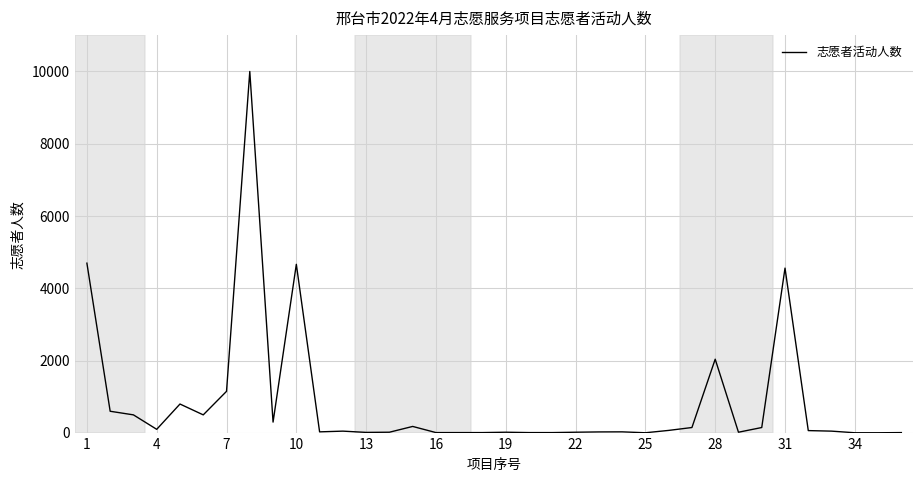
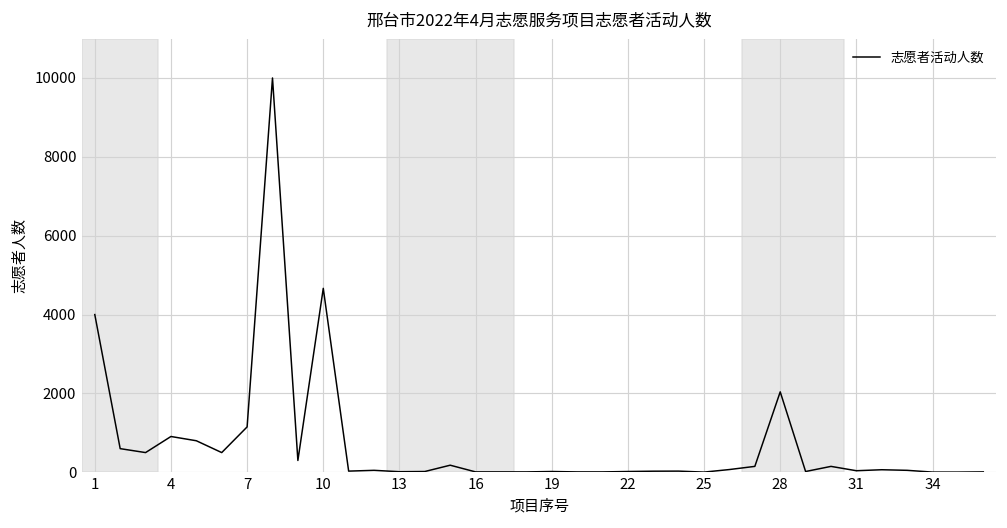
1: 4700 -> 4000
4: 100 -> 900
31: 4600 -> 0
